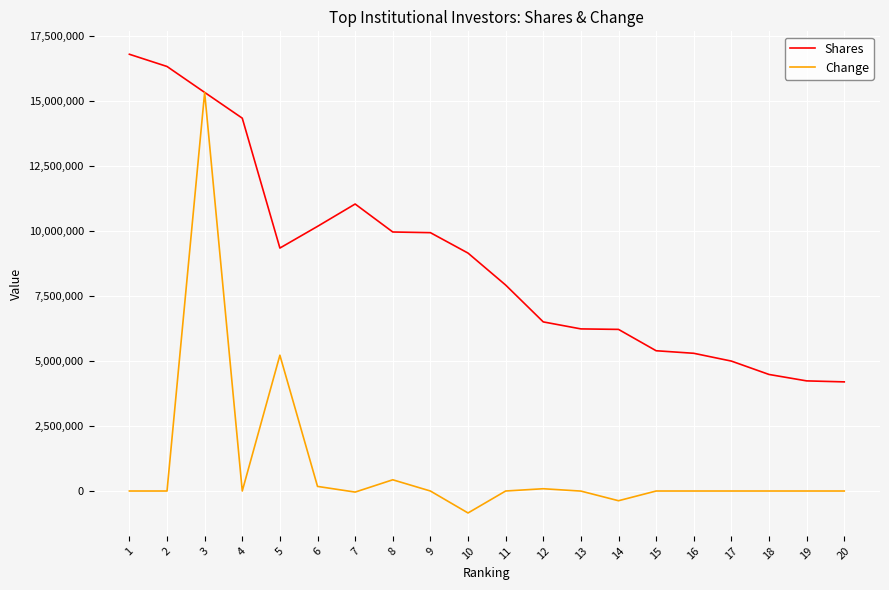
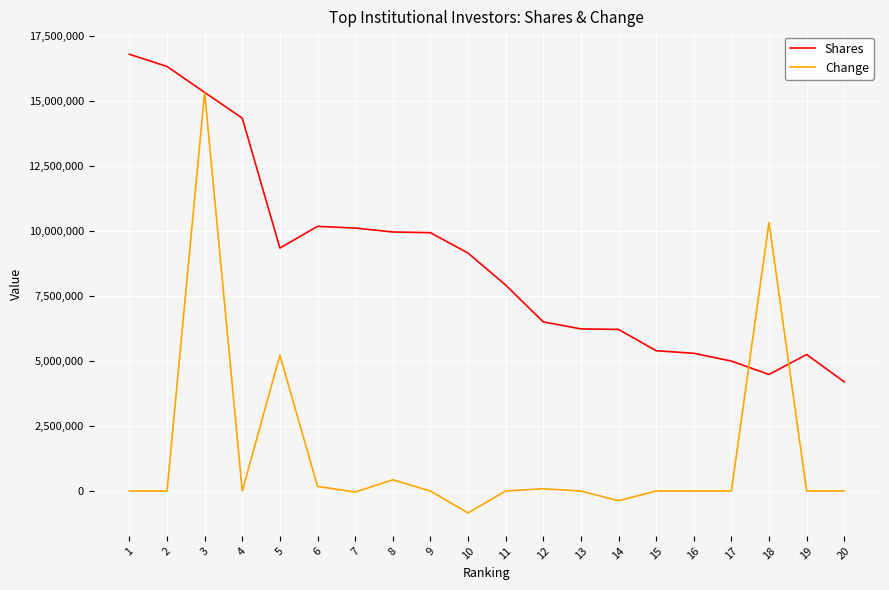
Shares, 7: 11,000,000 -> 10,100,000
Change, 18: 0 -> 10,300,000
Shares, 19: 4,200,000 -> 5,300,000
